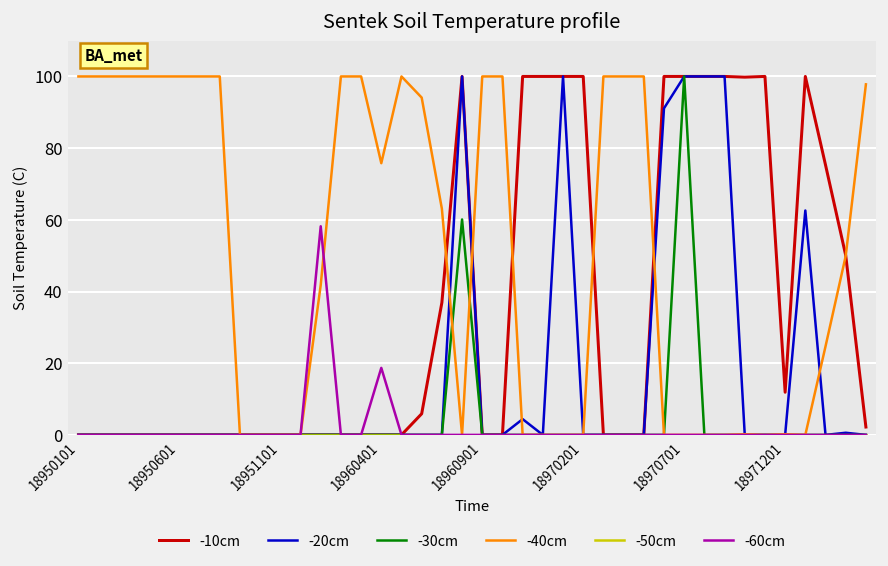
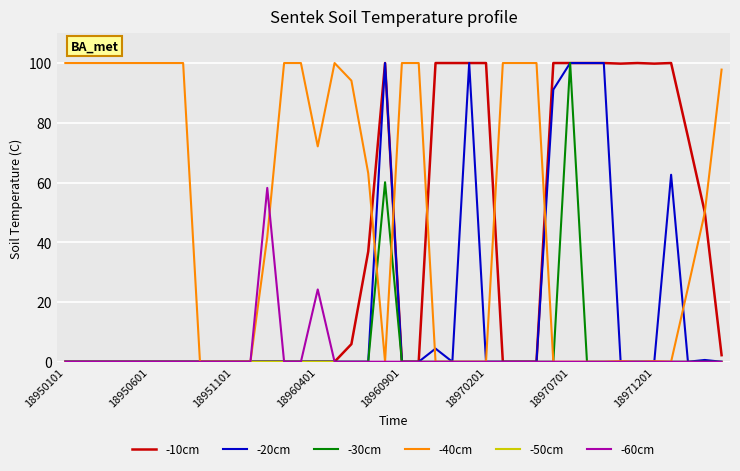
-40cm, 18960401: 76 -> 72
-60cm, 18960401: 19 -> 24
-10cm, 18971201: 12 -> 100
